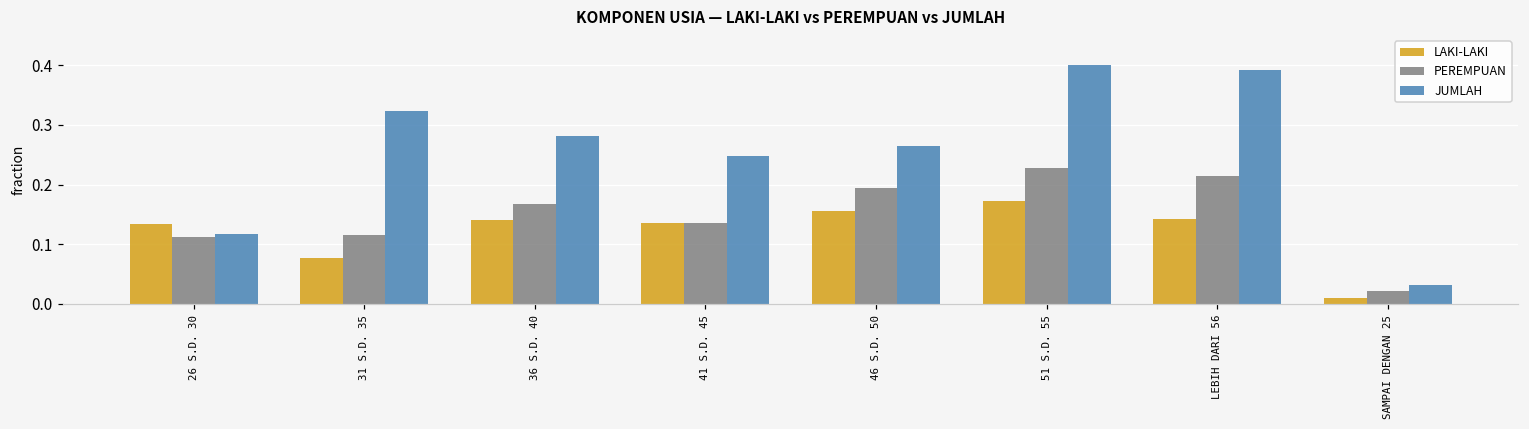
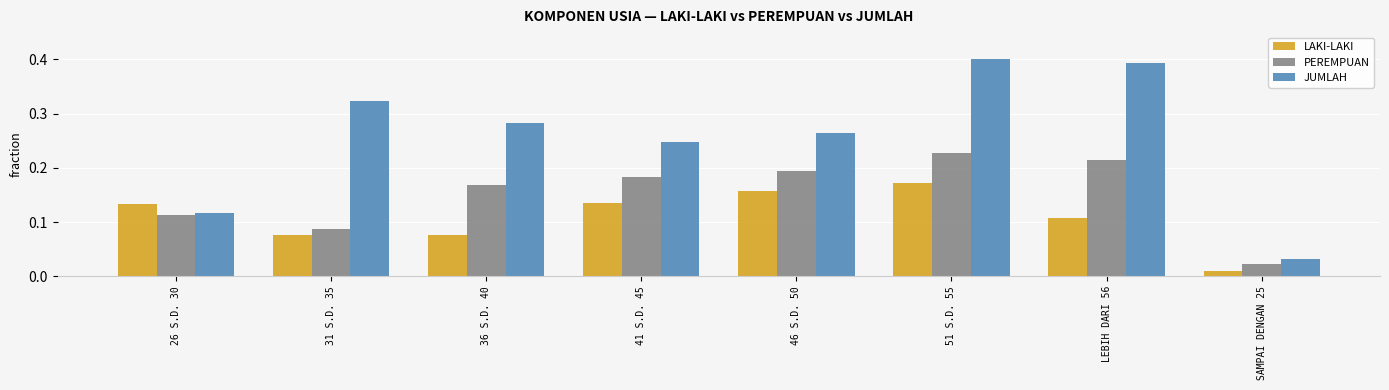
PEREMPUAN, 31 S.D. 35: 0.11 -> 0.09
LAKI-LAKI, 36 S.D. 40: 0.14 -> 0.08
PEREMPUAN, 41 S.D. 45: 0.14 -> 0.18
LAKI-LAKI, LEBIH DARI 56: 0.14 -> 0.11
